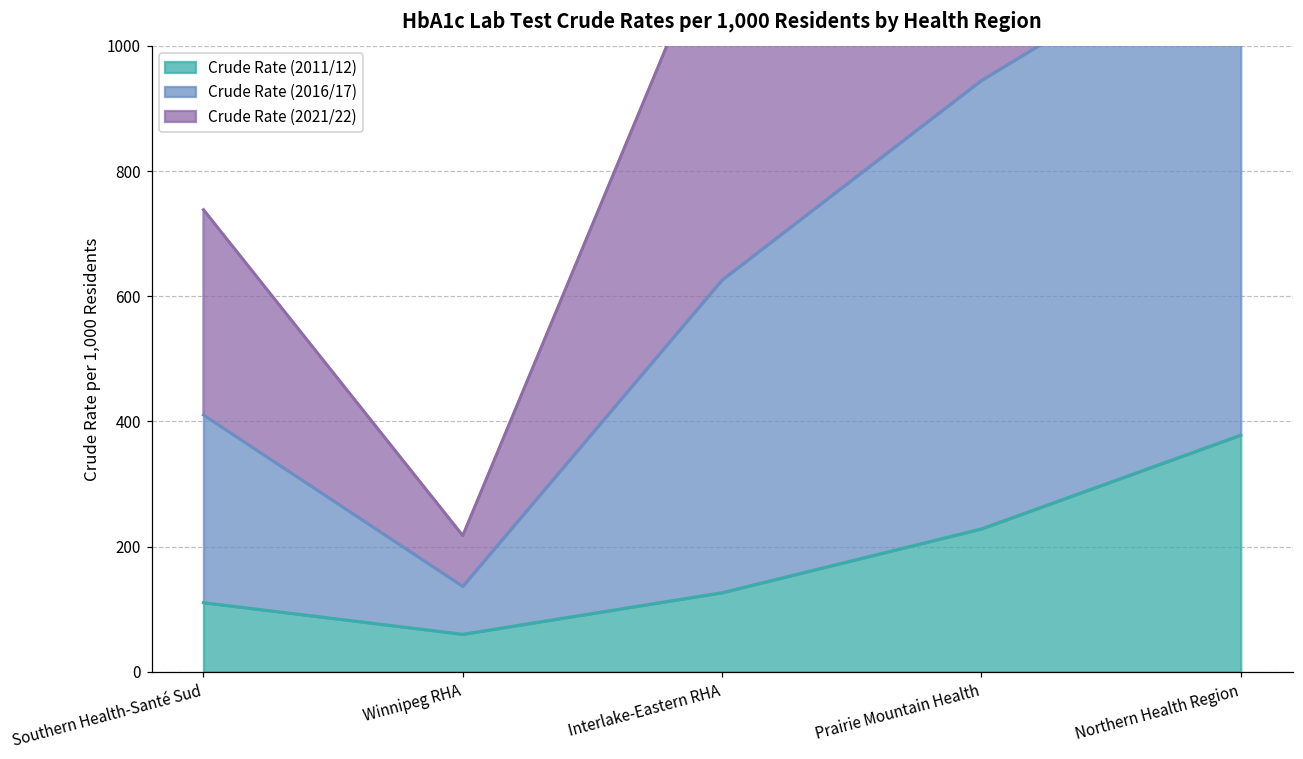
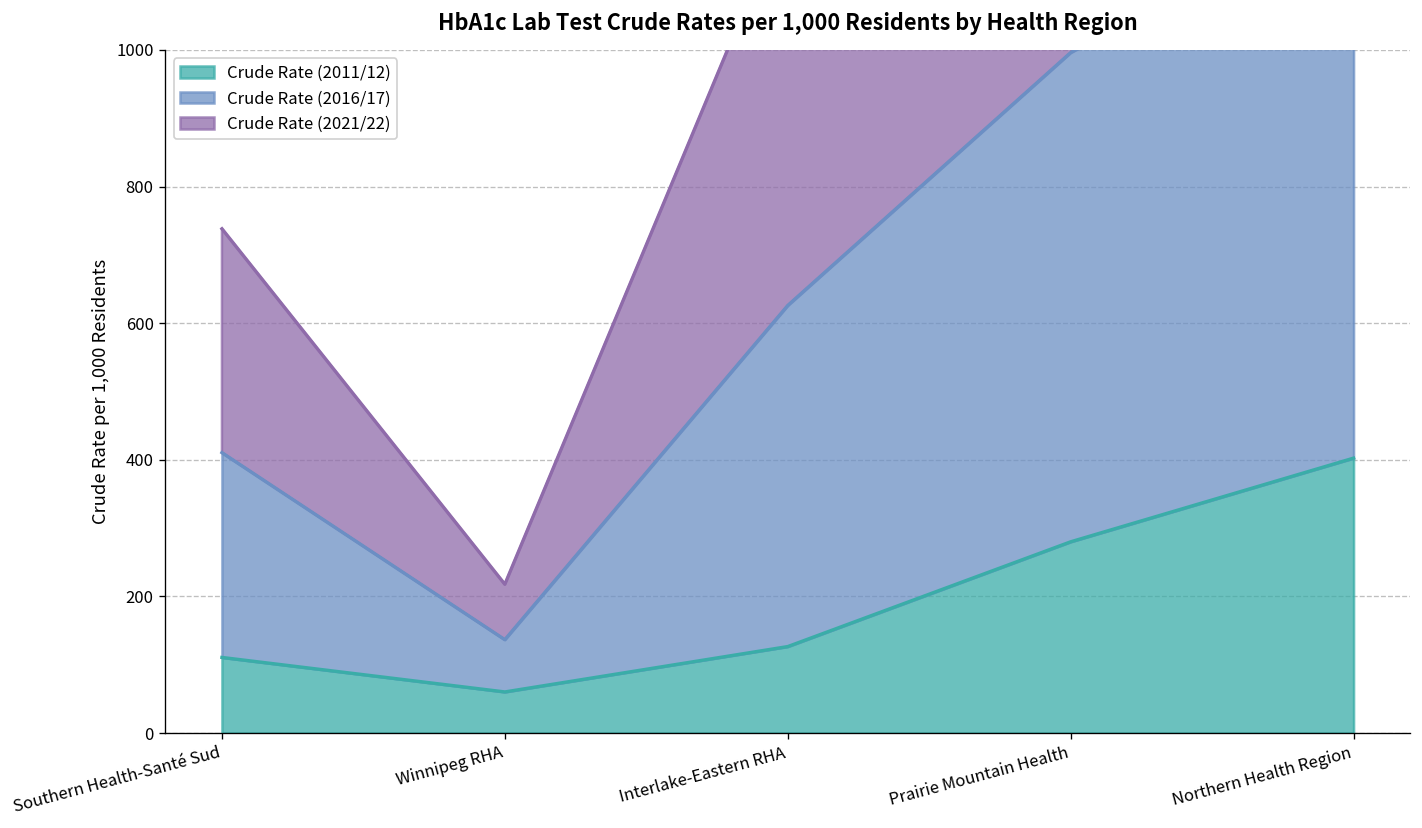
Crude Rate (2011/12), Prairie Mountain Health: 230 -> 280
Crude Rate (2011/12), Northern Health Region: 380 -> 400
